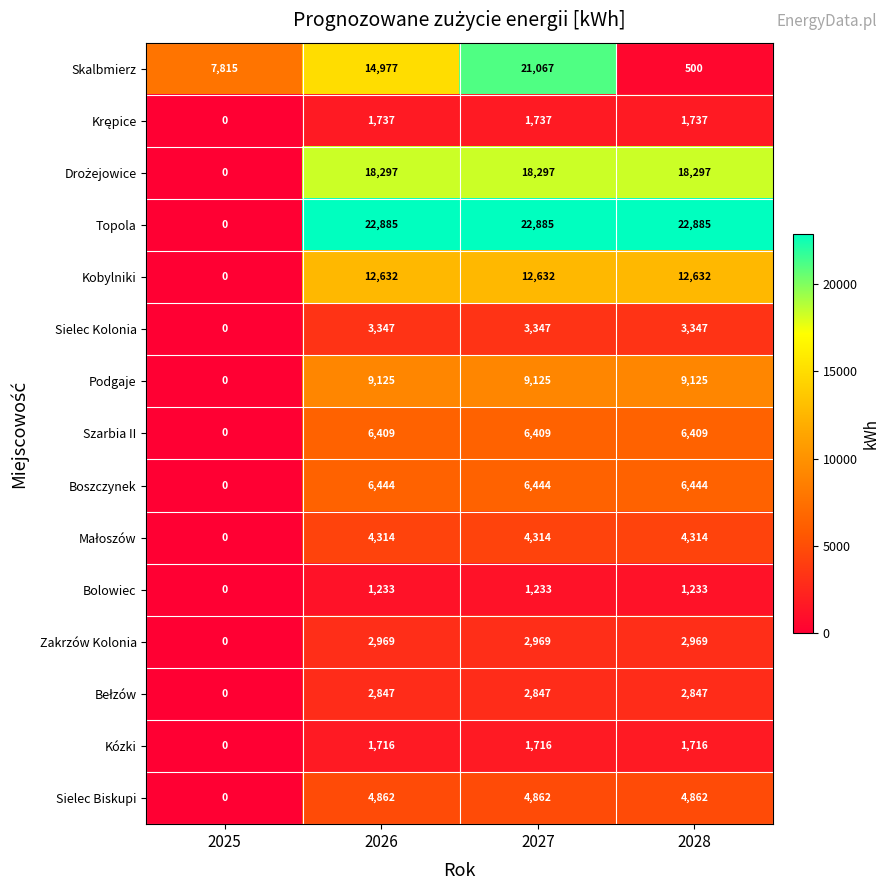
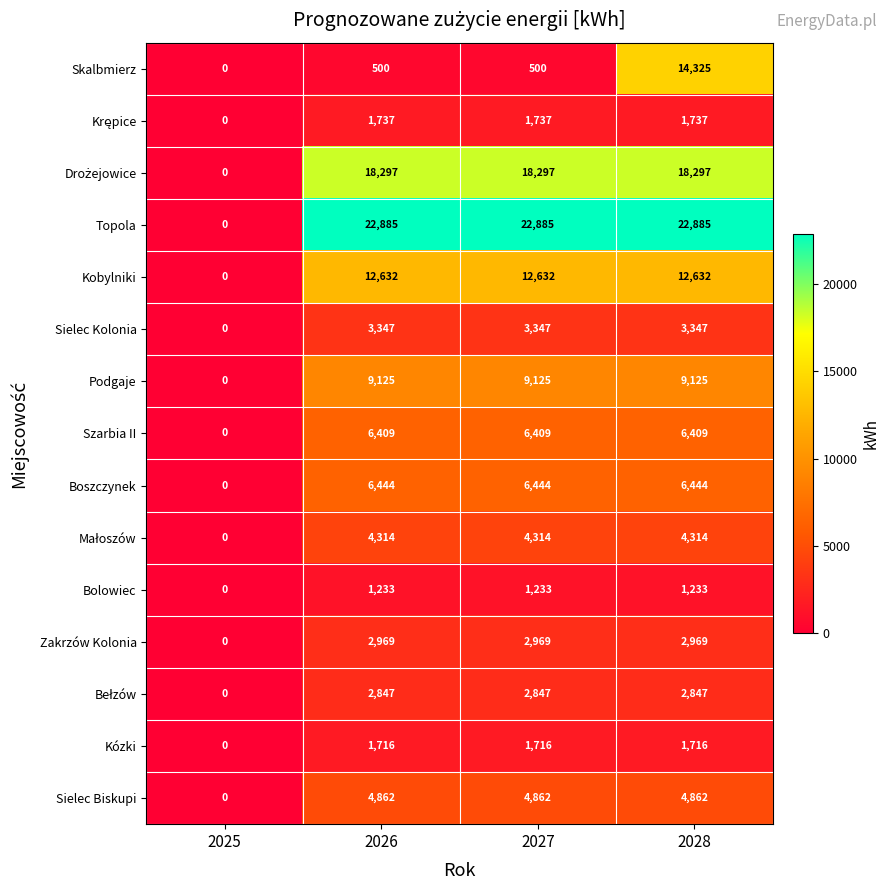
Skalbmierz, 2025: 7,815 -> 0
Skalbmierz, 2026: 14,977 -> 500
Skalbmierz, 2027: 21,067 -> 500
Skalbmierz, 2028: 500 -> 14,325
